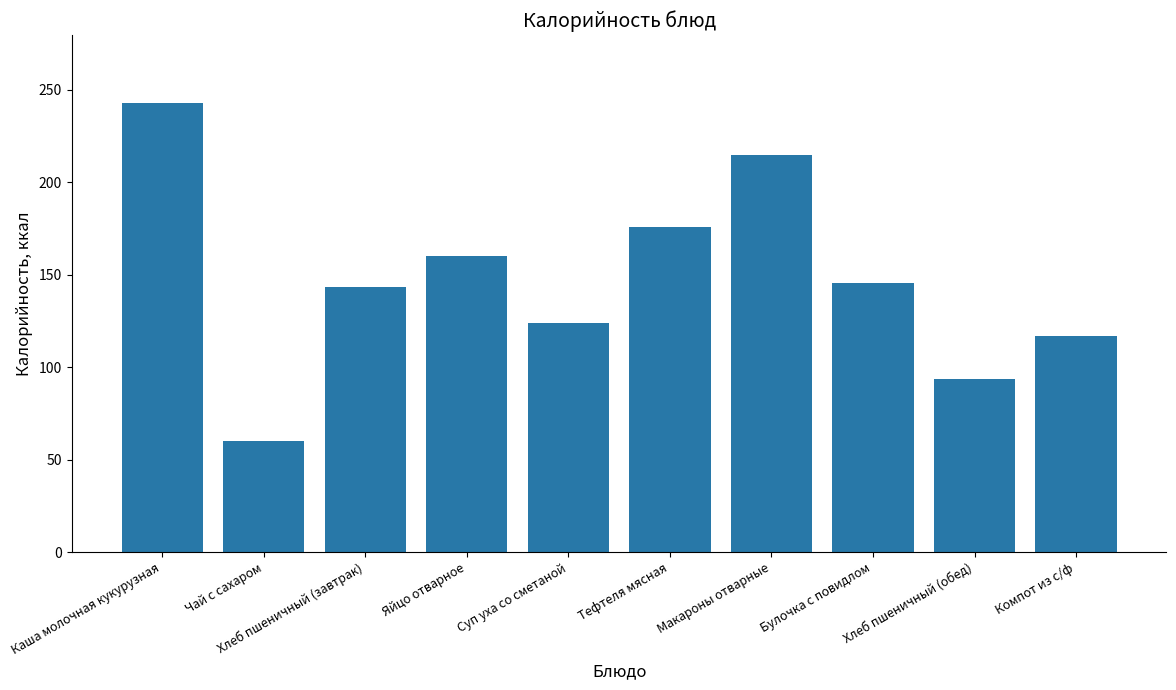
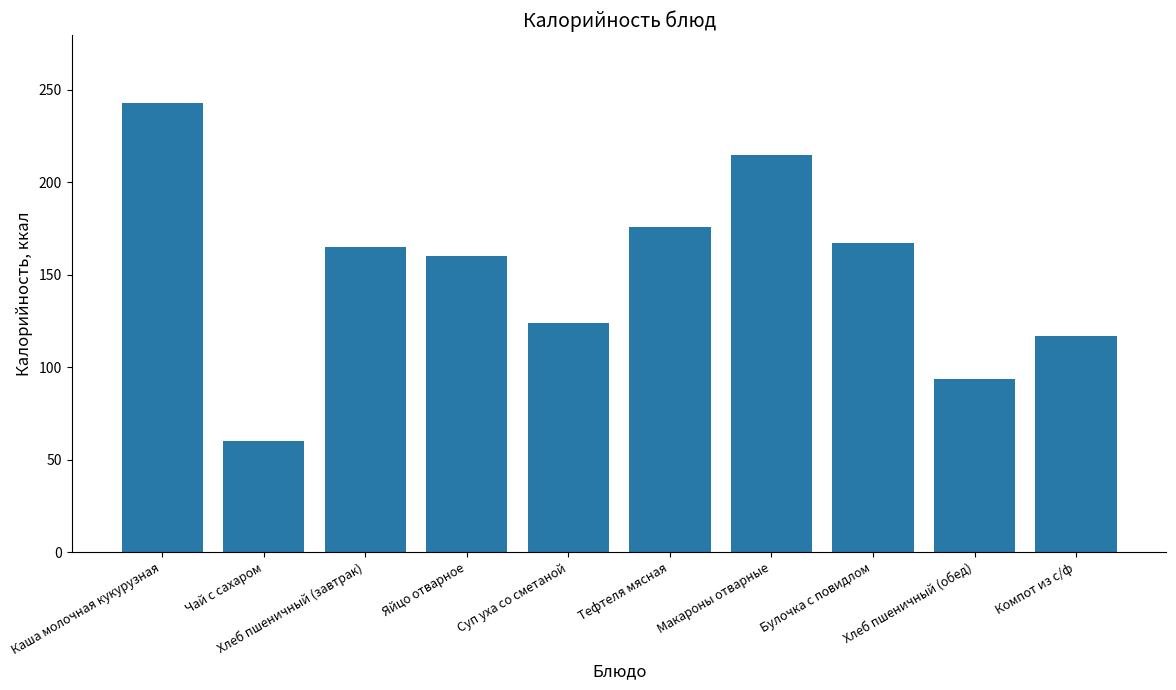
Хлеб пшеничный (завтрак): 143 -> 165
Булочка с повидлом: 146 -> 167
